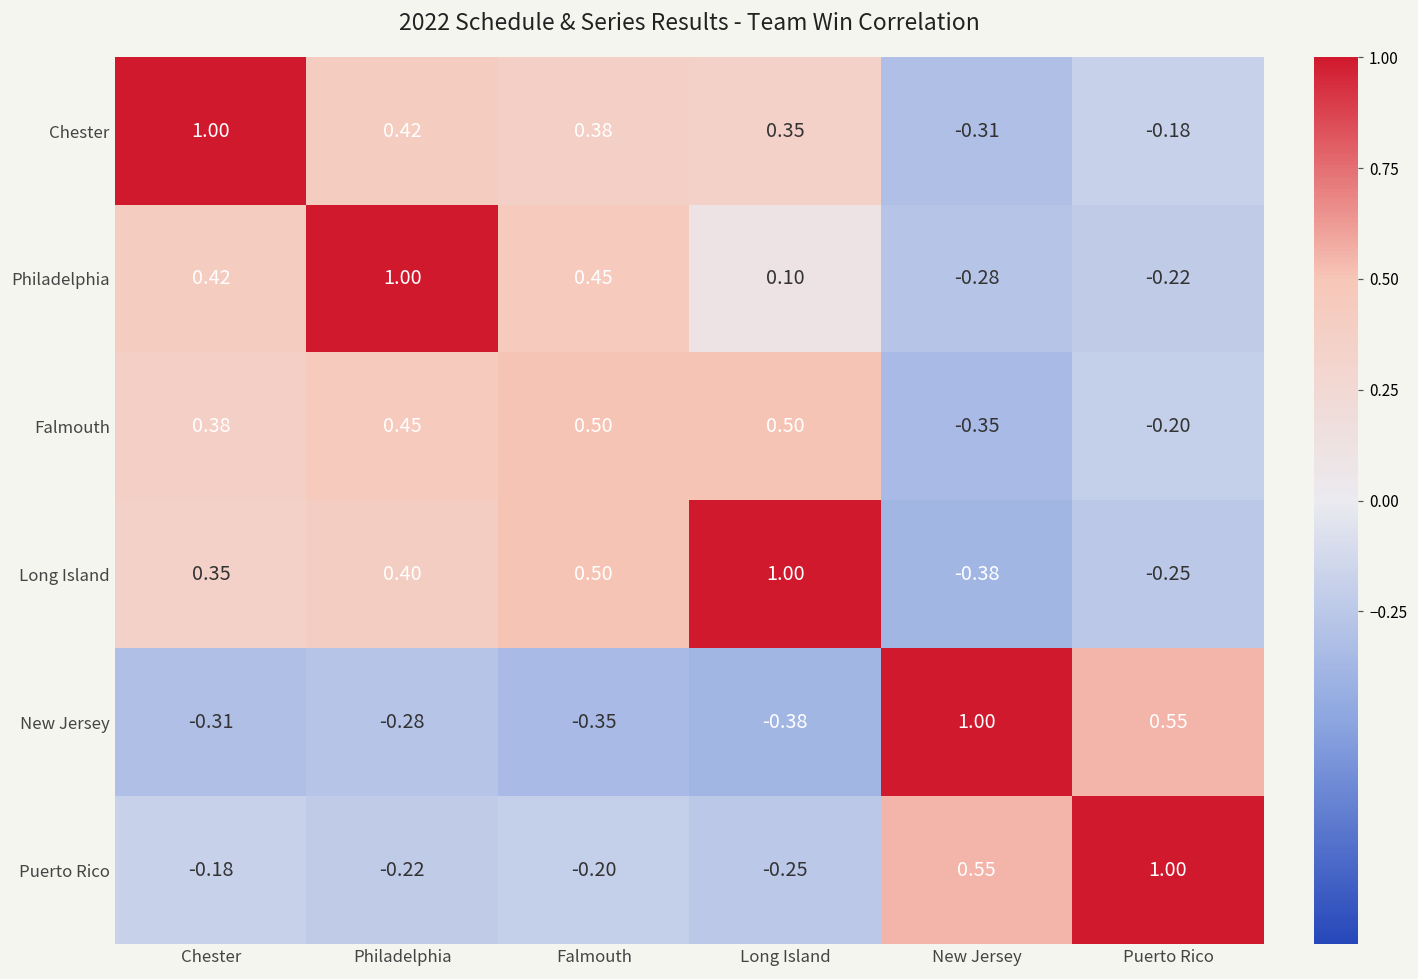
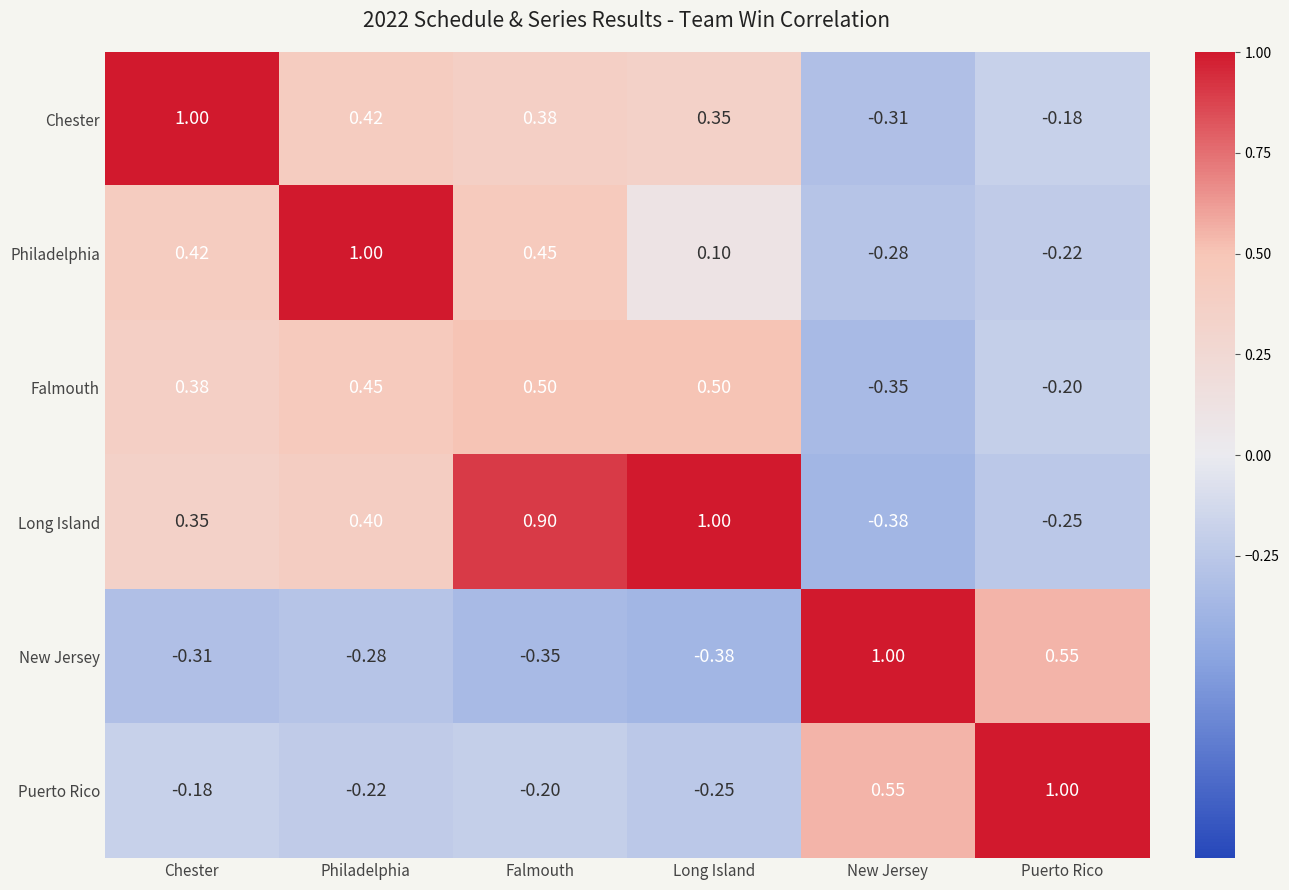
Long Island, Falmouth: 0.50 -> 0.90
